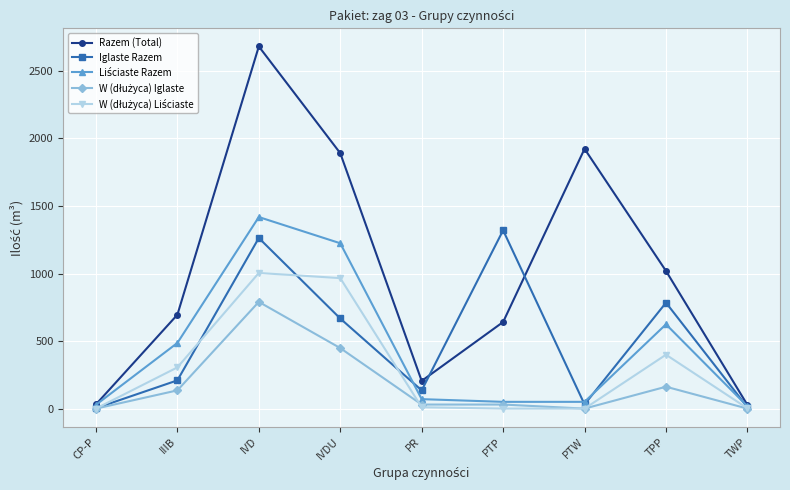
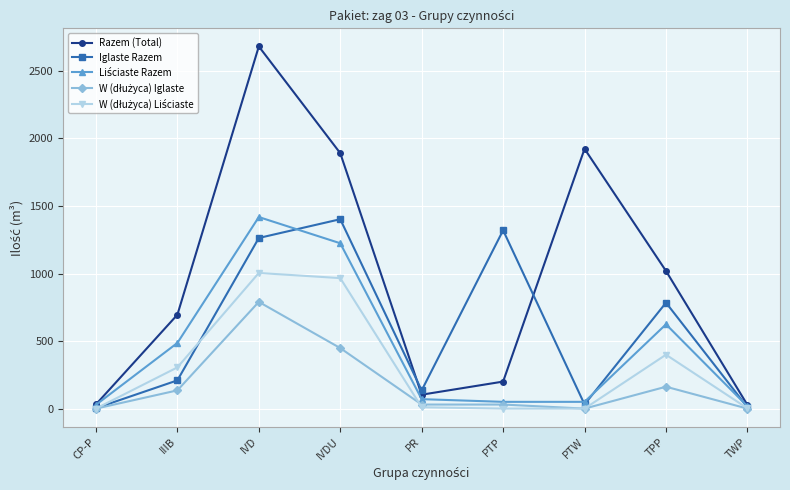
Iglaste Razem, IVDU: 670 -> 1400
Razem (Total), PR: 210 -> 100
Razem (Total), PTP: 640 -> 200
